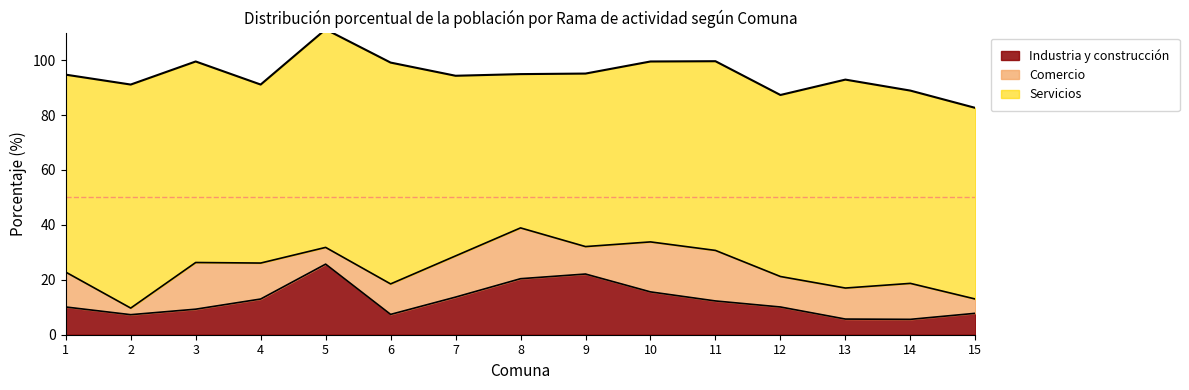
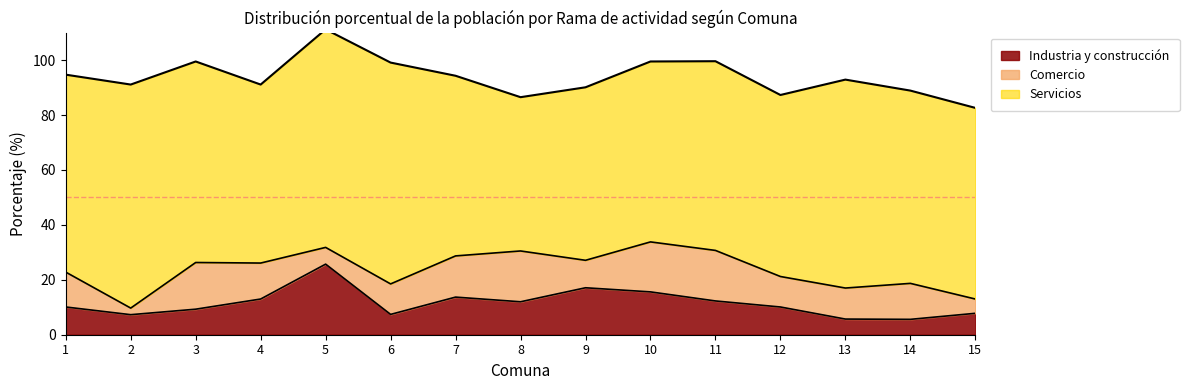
Industria y construcción, 8: 20 -> 12
Industria y construcción, 9: 22 -> 17
